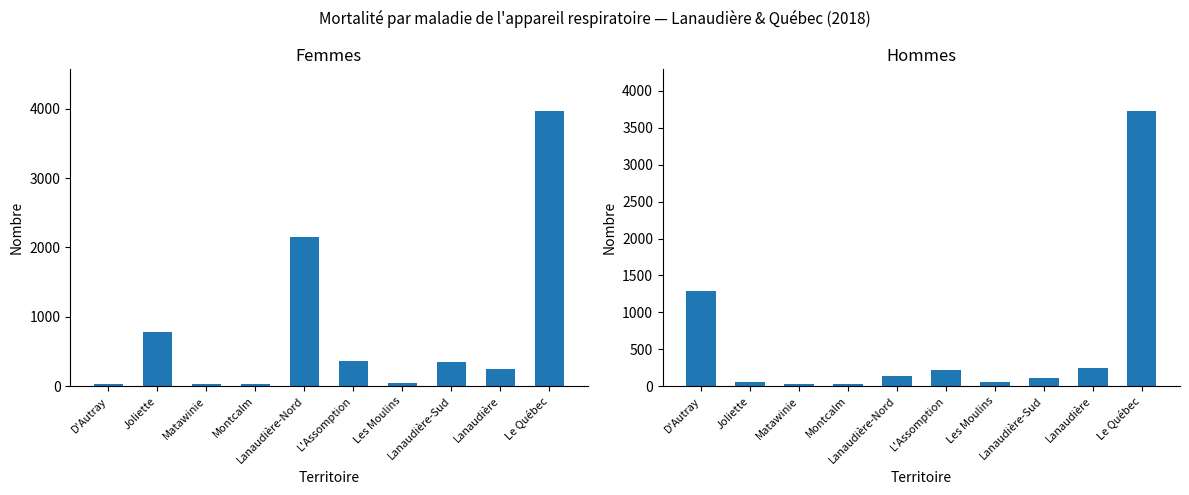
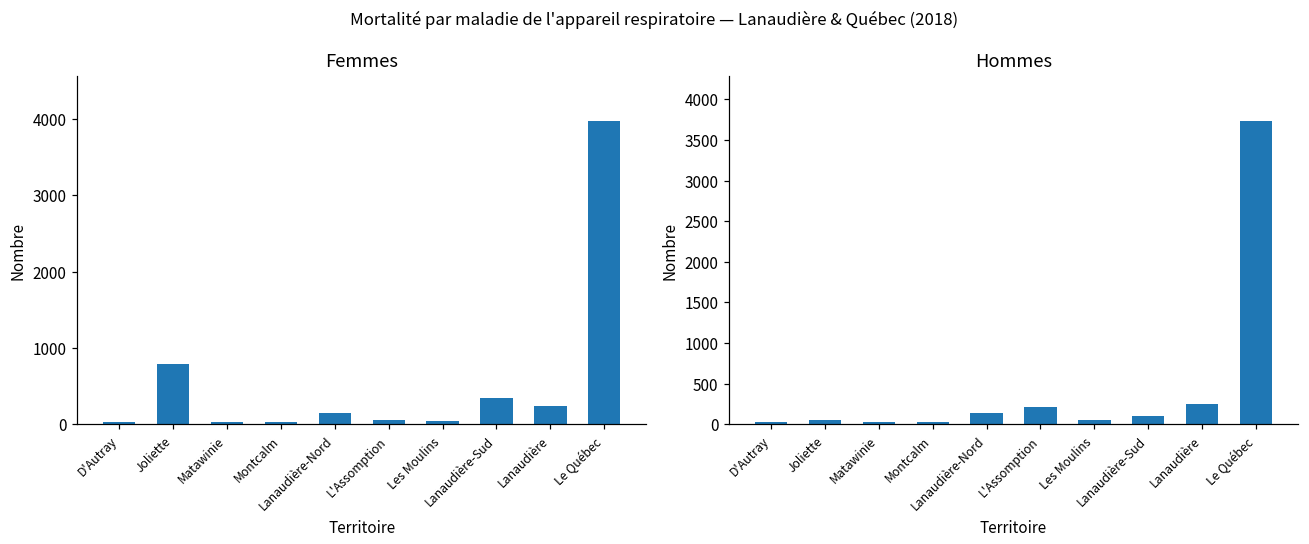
Femmes, Lanaudière-Nord: 2200 -> 100
Femmes, L'Assomption: 400 -> 100
Hommes, D'Autray: 1300 -> 0
